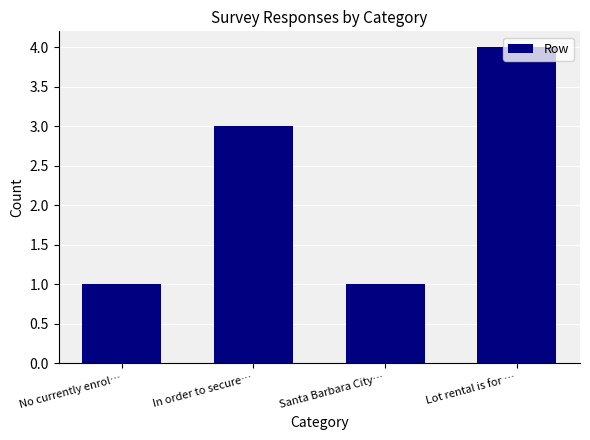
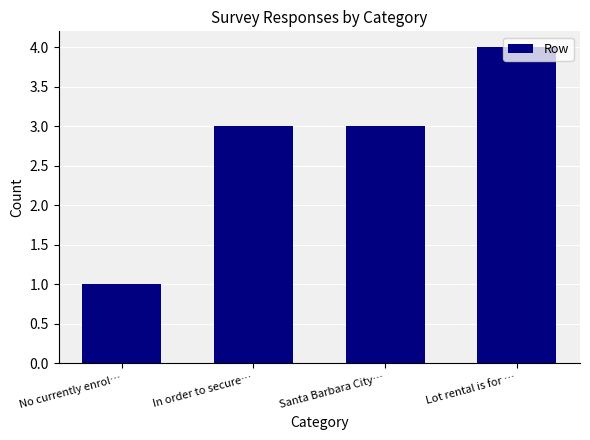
Santa Barbara City…: 1 -> 3
